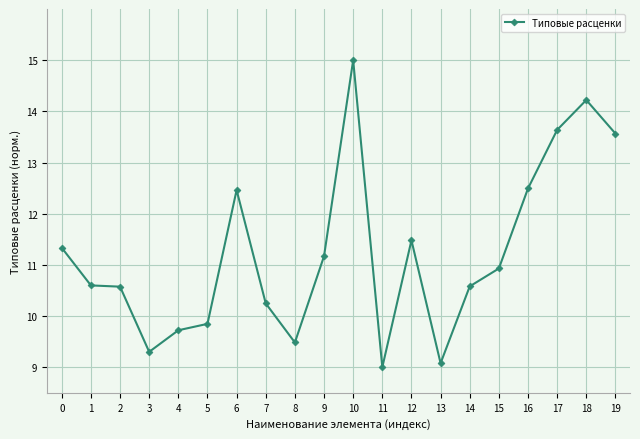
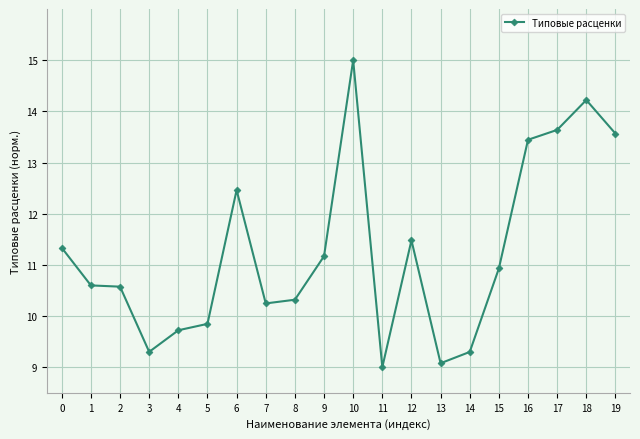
8: 9.5 -> 10.3
14: 10.6 -> 9.3
16: 12.5 -> 13.4
